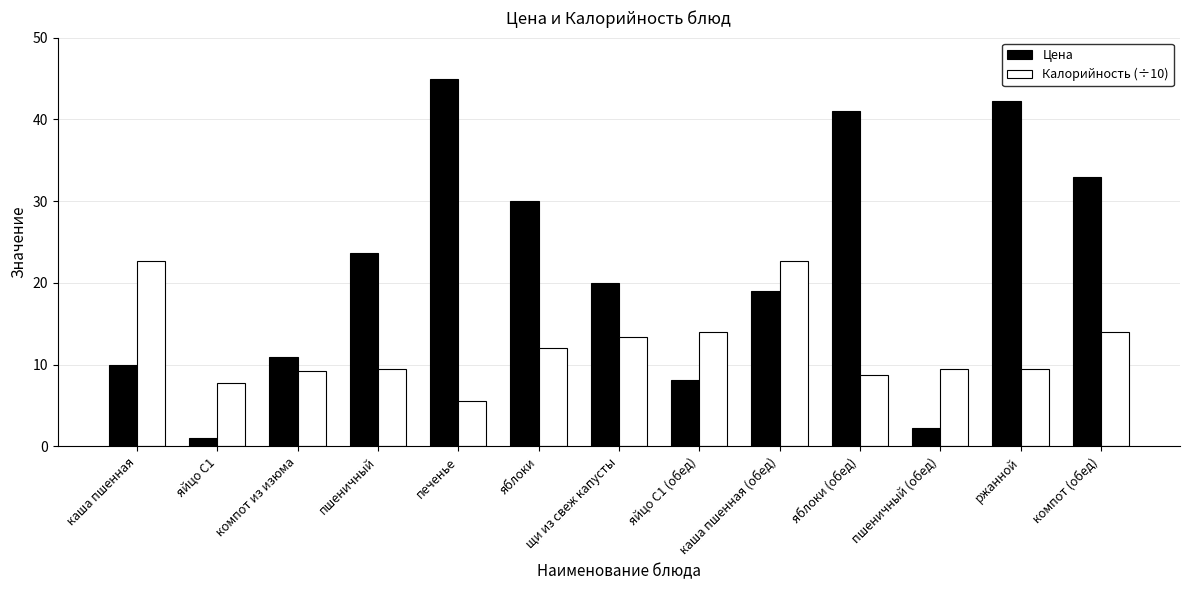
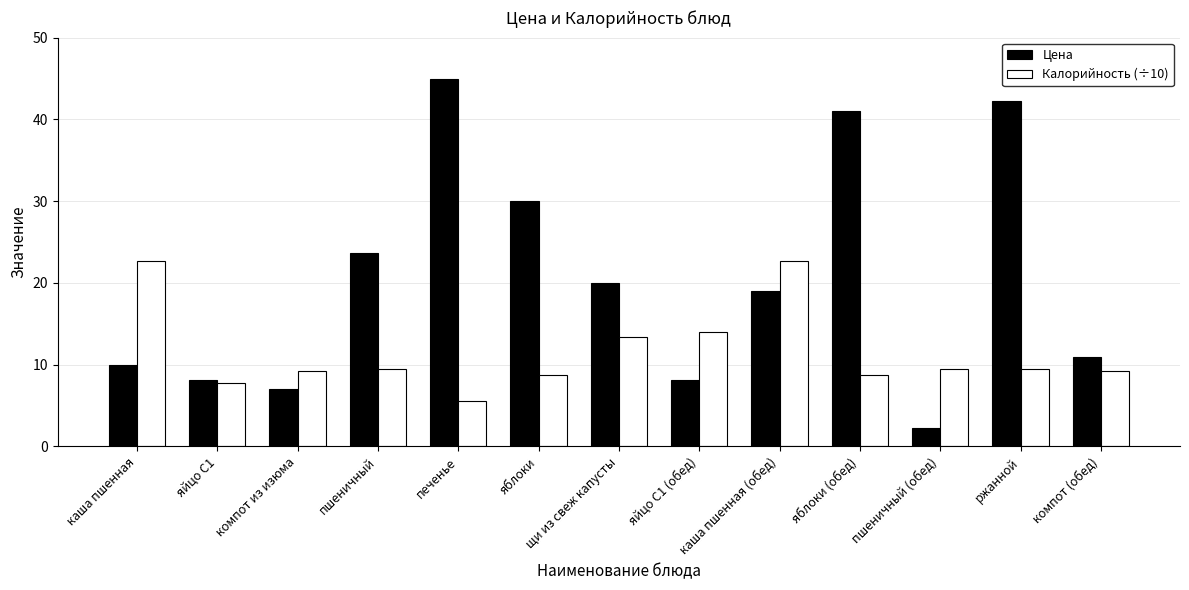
Цена, яйцо С1: 1 -> 8
Цена, компот из изюма: 11 -> 7
Калорийность (÷10), яблоки: 12 -> 9
Цена, компот (обед): 33 -> 11
Калорийность (÷10), компот (обед): 14 -> 9
